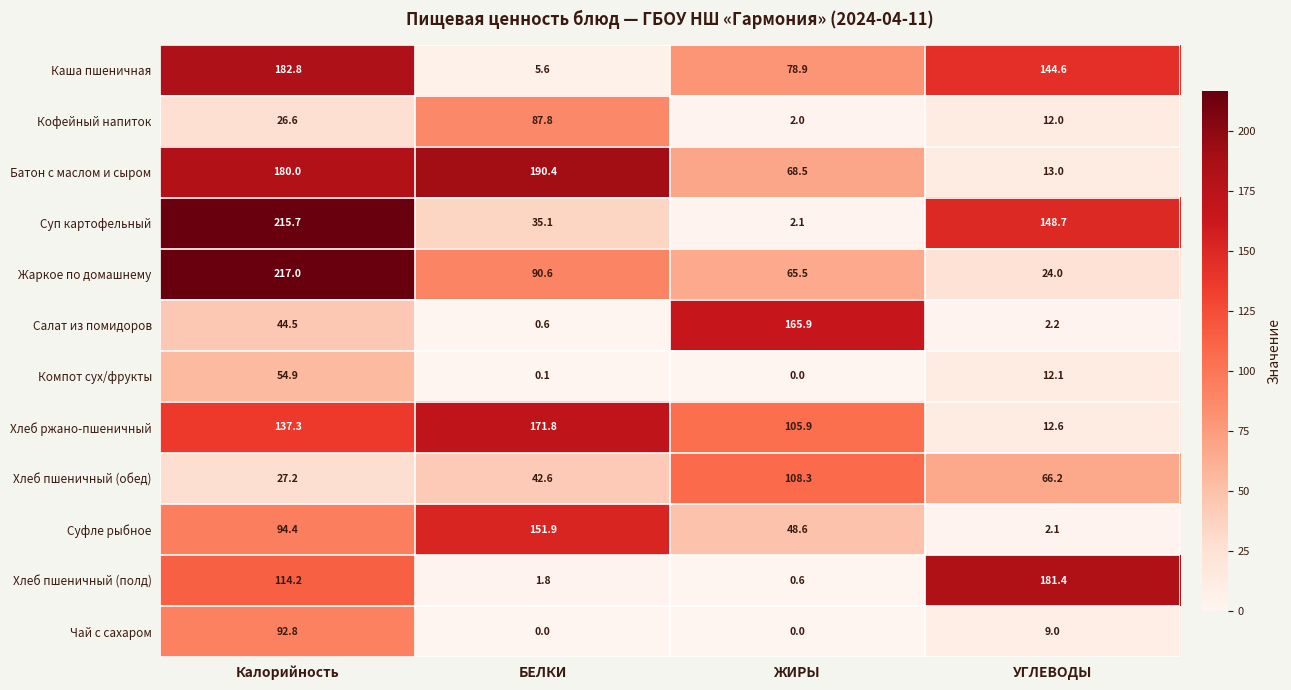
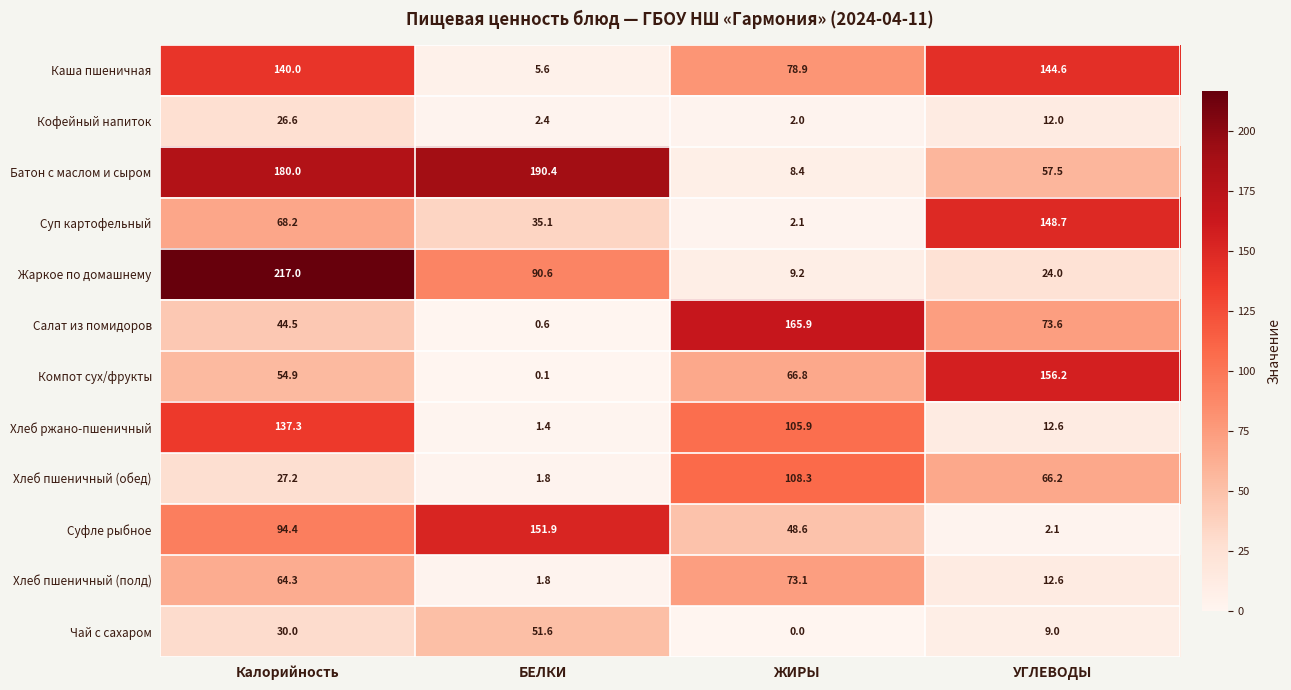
Каша пшеничная, Калорийность: 182.8 -> 140.0
Кофейный напиток, БЕЛКИ: 87.8 -> 2.4
Батон с маслом и сыром, ЖИРЫ: 68.5 -> 8.4
Батон с маслом и сыром, УГЛЕВОДЫ: 13.0 -> 57.5
Суп картофельный, Калорийность: 215.7 -> 68.2
Жаркое по домашнему, ЖИРЫ: 65.5 -> 9.2
Салат из помидоров, УГЛЕВОДЫ: 2.2 -> 73.6
Компот сух/фрукты, ЖИРЫ: 0.0 -> 66.8
Компот сух/фрукты, УГЛЕВОДЫ: 12.1 -> 156.2
Хлеб ржано-пшеничный, БЕЛКИ: 171.8 -> 1.4
Хлеб пшеничный (обед), БЕЛКИ: 42.6 -> 1.8
Хлеб пшеничный (полд), Калорийность: 114.2 -> 64.3
Хлеб пшеничный (полд), ЖИРЫ: 0.6 -> 73.1
Хлеб пшеничный (полд), УГЛЕВОДЫ: 181.4 -> 12.6
Чай с сахаром, Калорийность: 92.8 -> 30.0
Чай с сахаром, БЕЛКИ: 0.0 -> 51.6
